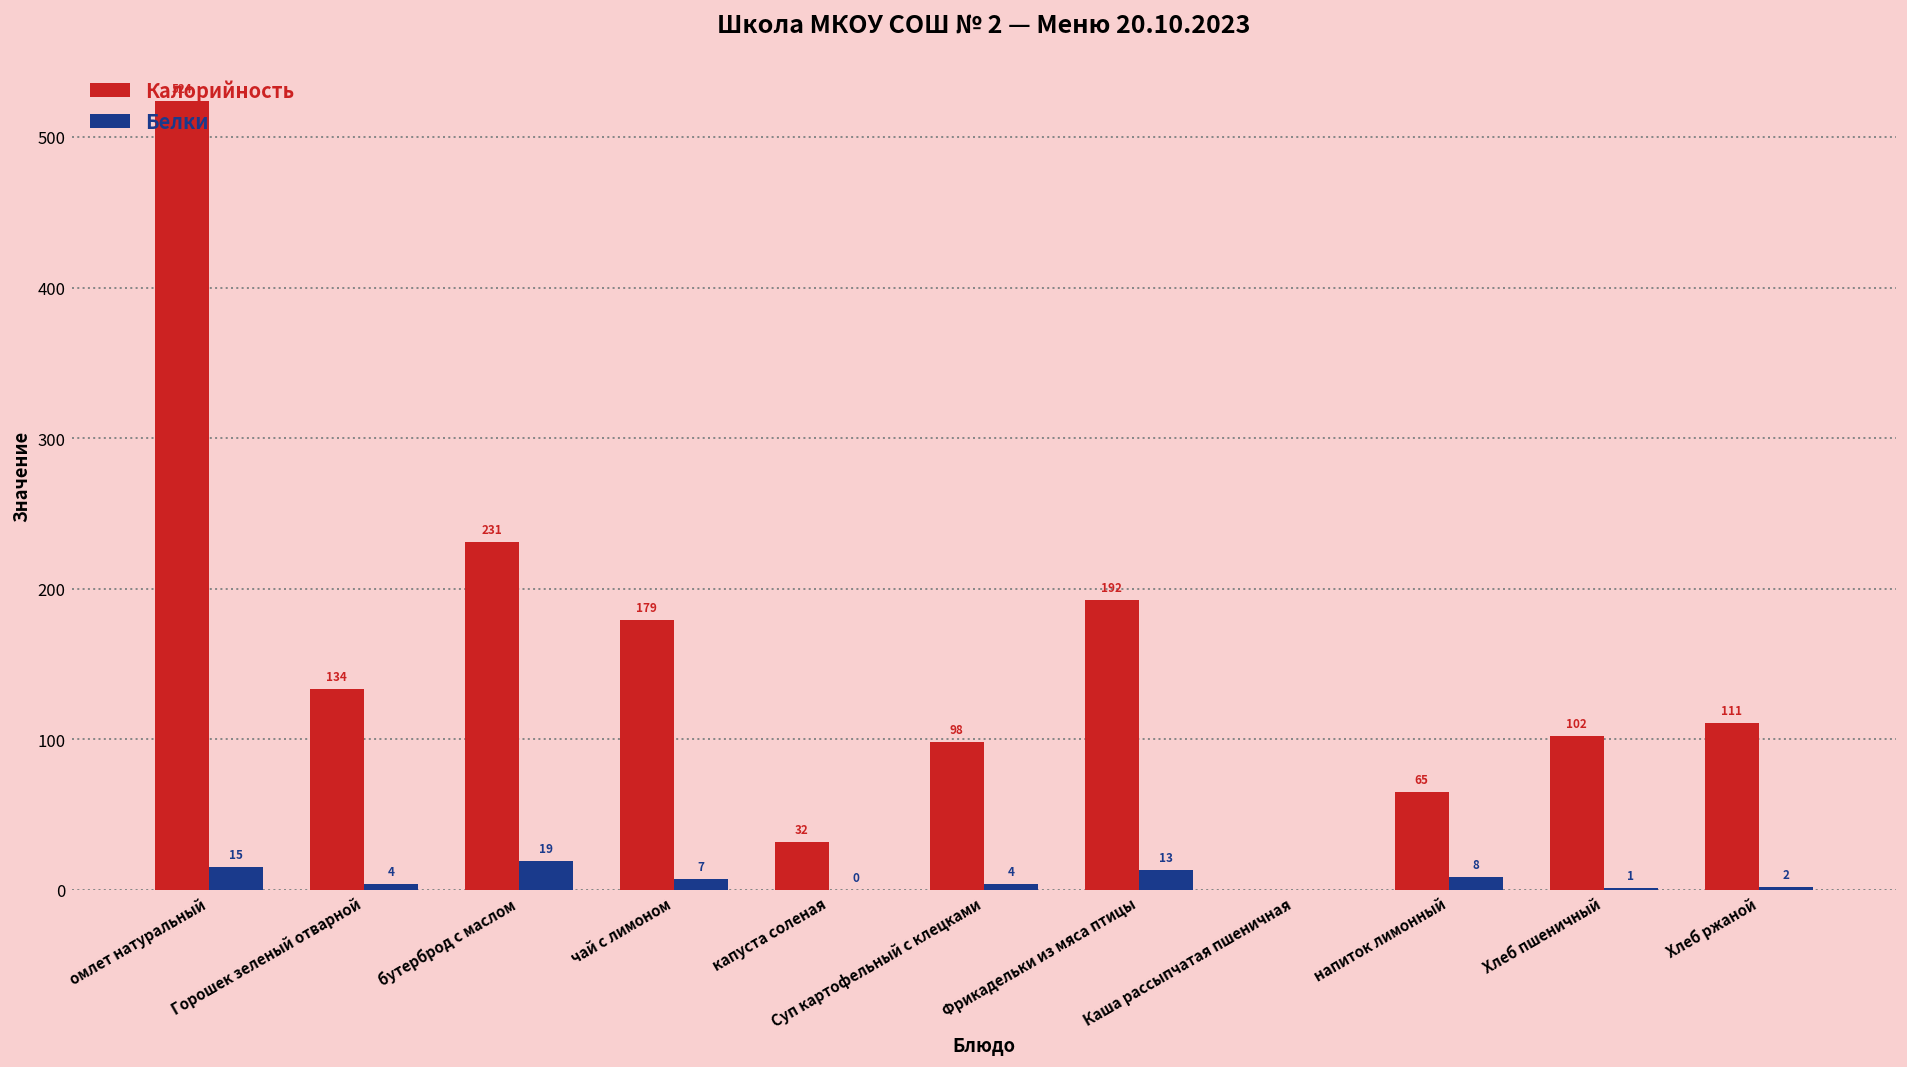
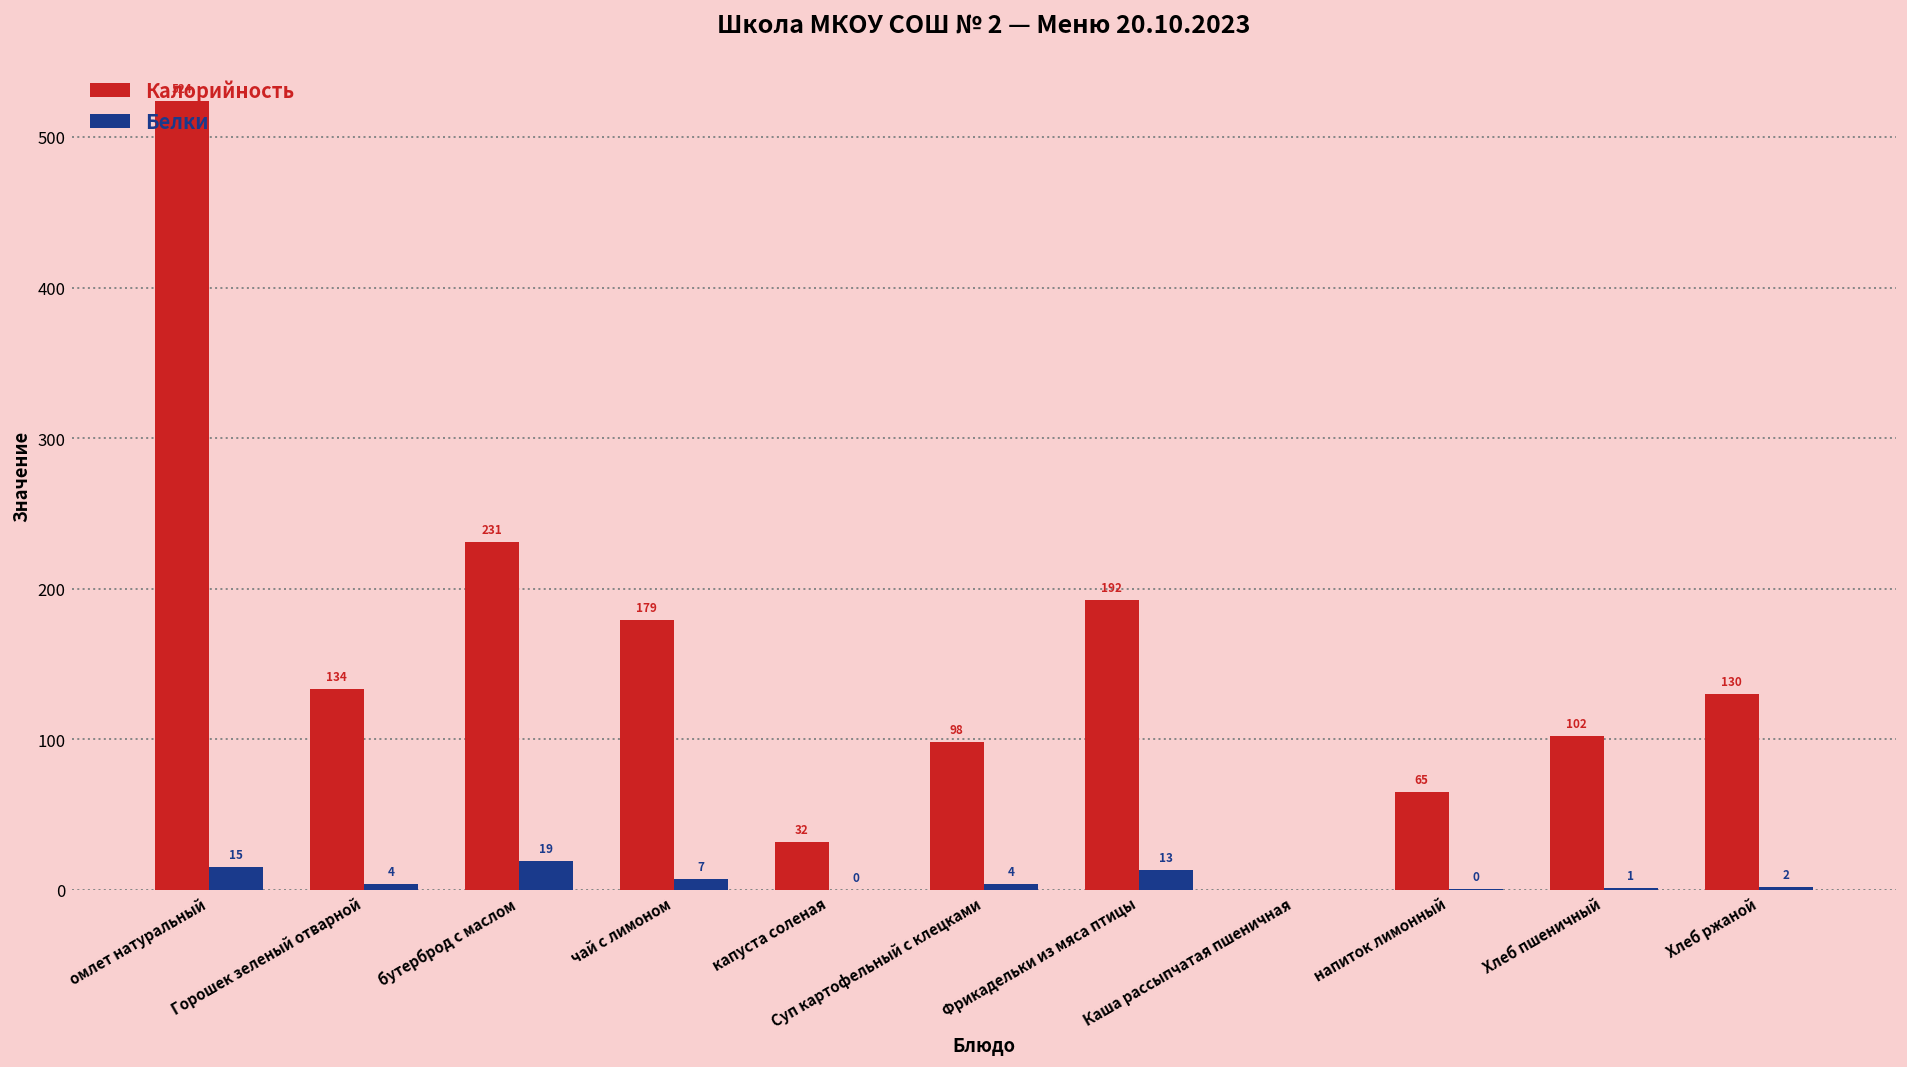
Белки, напиток лимонный: 8 -> 0
Калорийность, Хлеб ржаной: 111 -> 130
